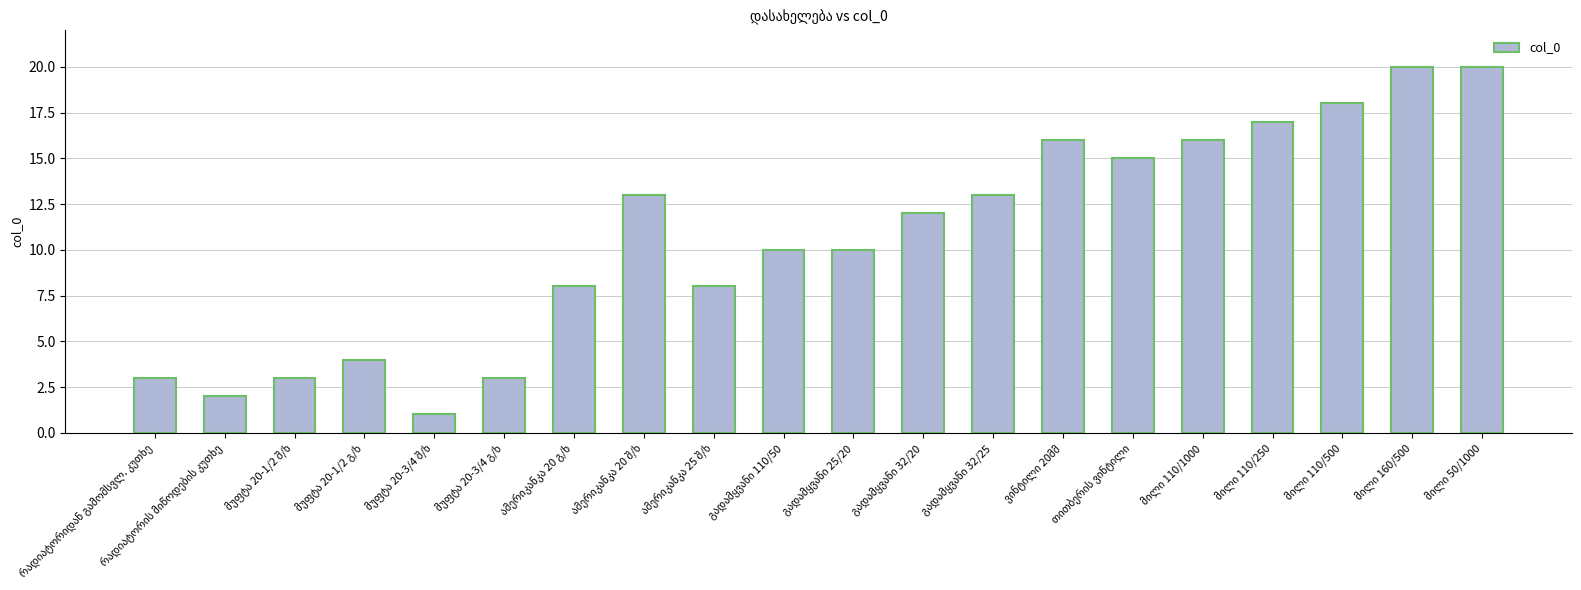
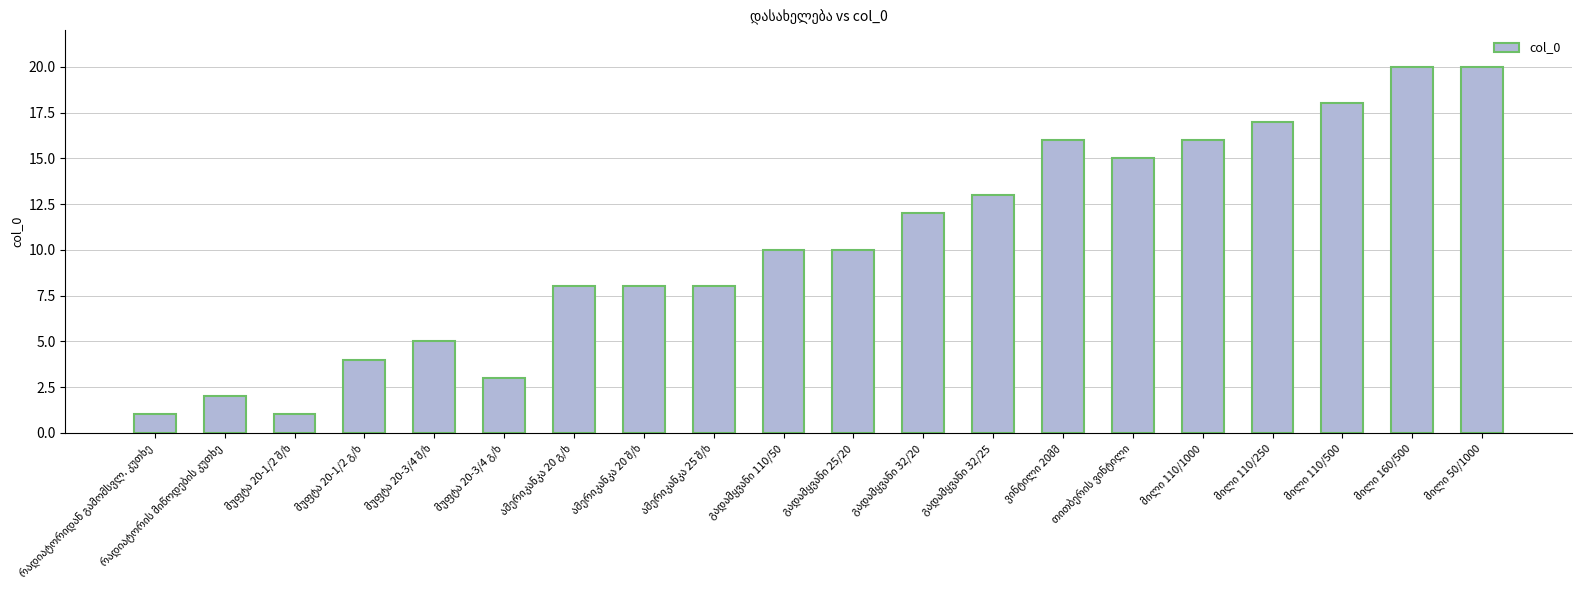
რადიატორიდან გამომსვლ. კუთხე: 3 -> 1
მუფტა 20-1/2 შ/ხ: 3 -> 1
მუფტა 20-3/4 შ/ხ: 1 -> 5
ამერიკანკა 20 შ/ხ: 13 -> 8
